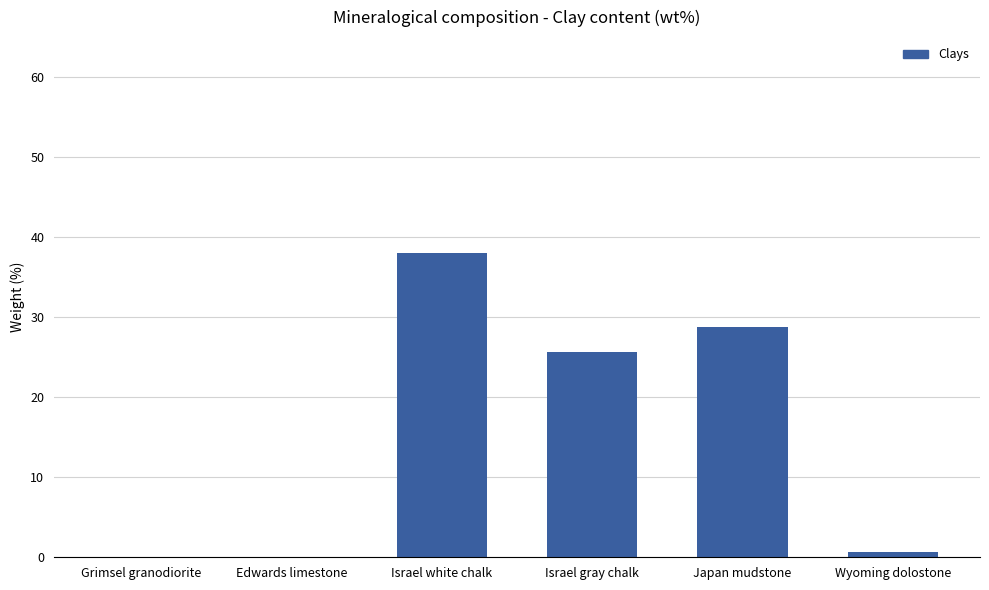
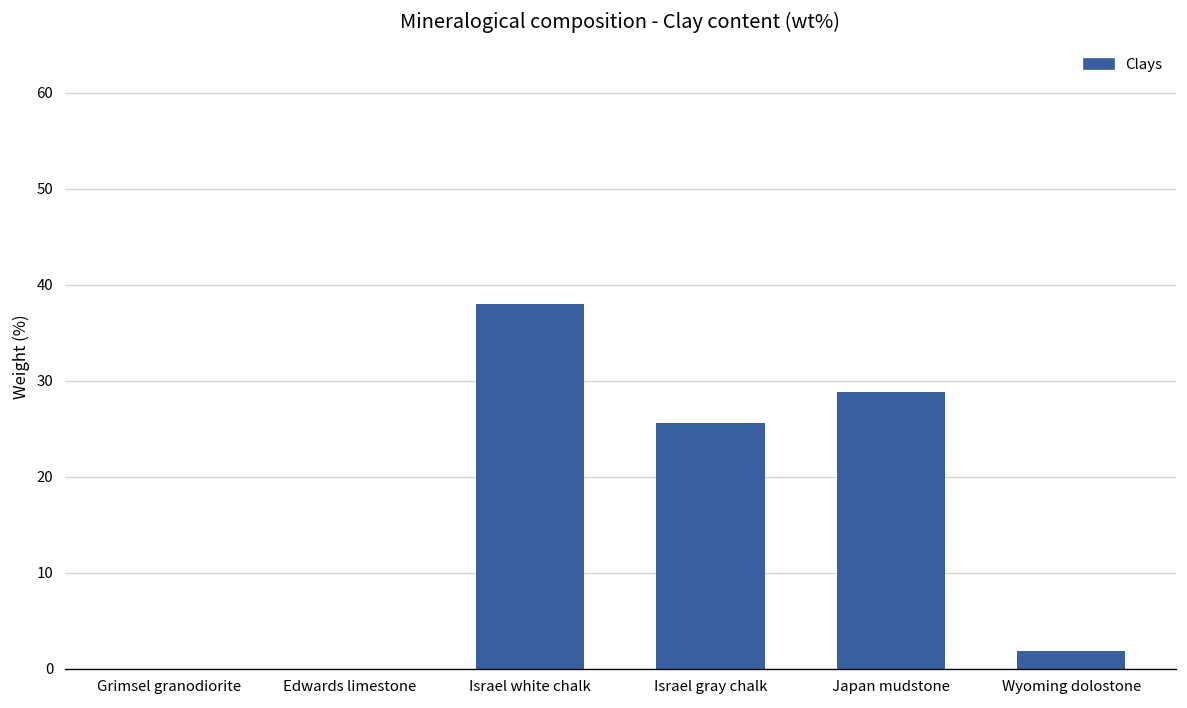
Wyoming dolostone: 1 -> 2
